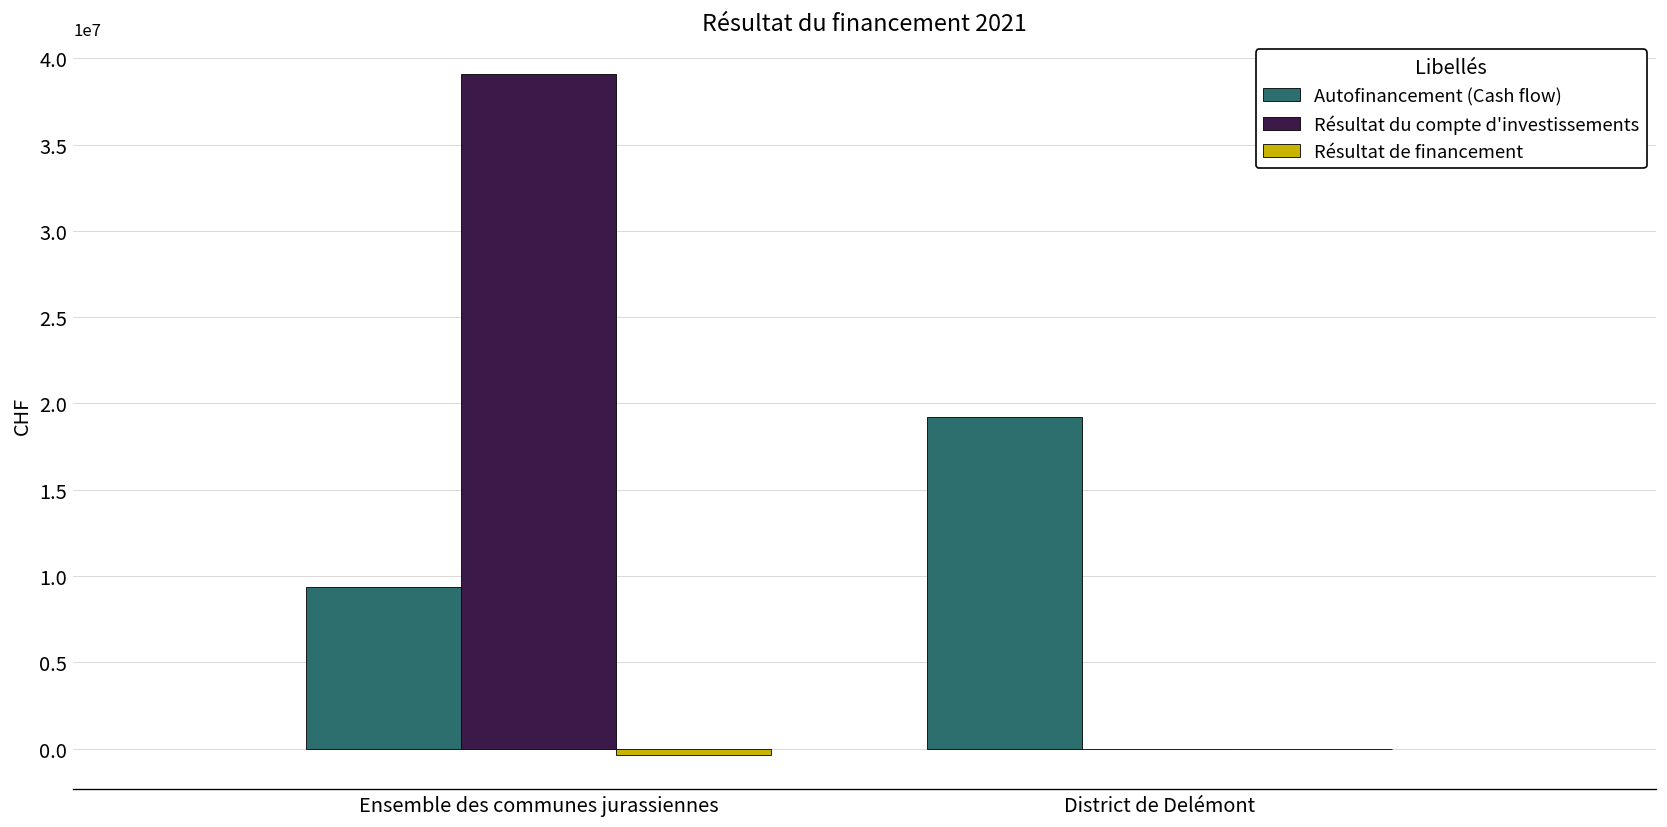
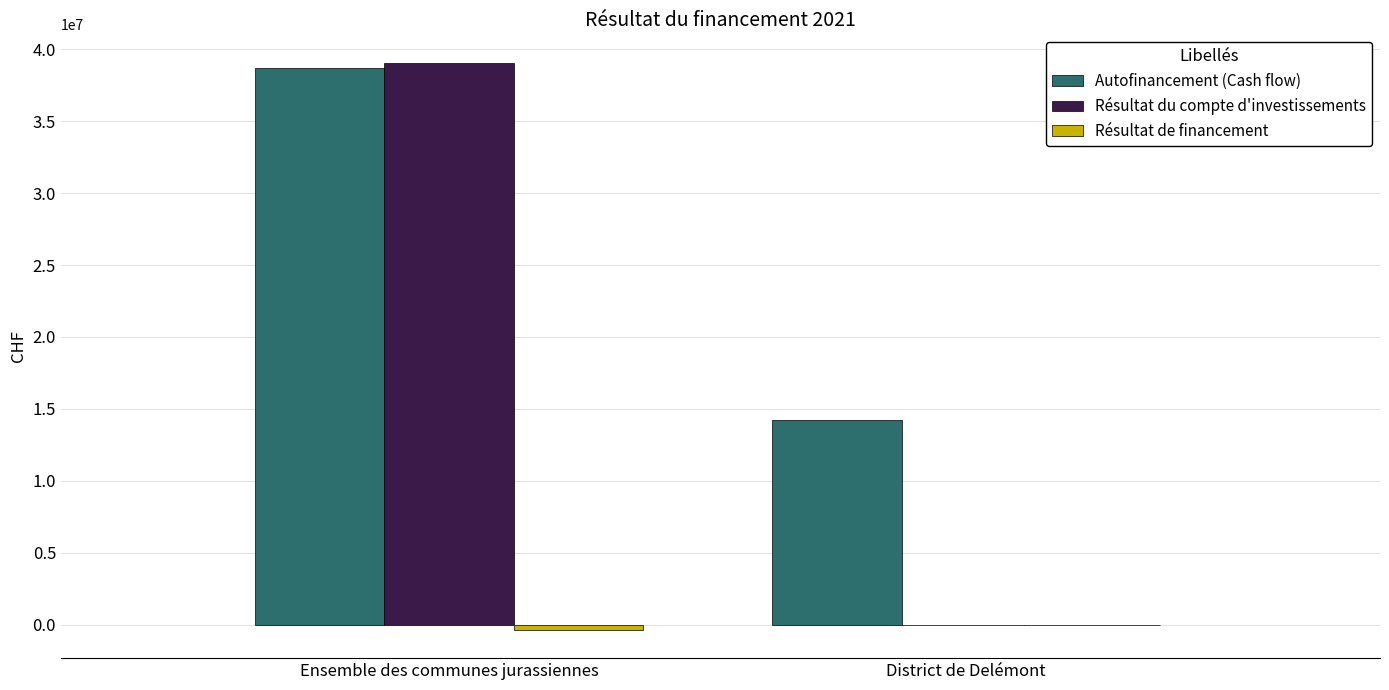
Autofinancement (Cash flow), Ensemble des communes jurassiennes: 9400000 -> 38700000
Autofinancement (Cash flow), District de Delémont: 19200000 -> 14200000
